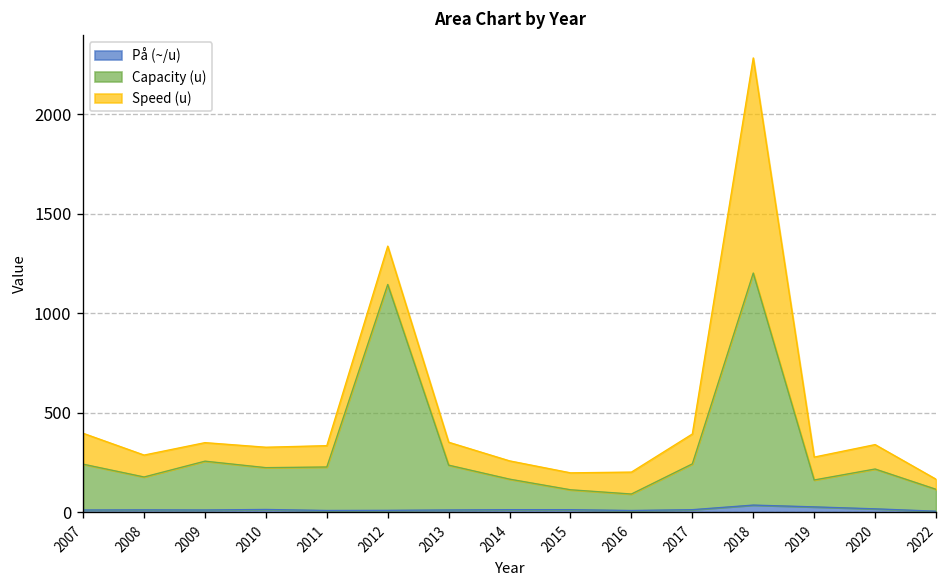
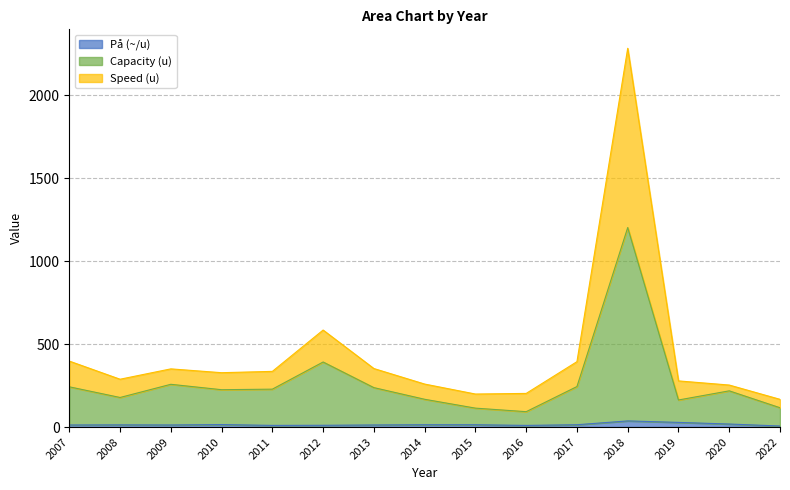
Capacity (u), 2012: 1130 -> 380
Speed (u), 2020: 120 -> 30
